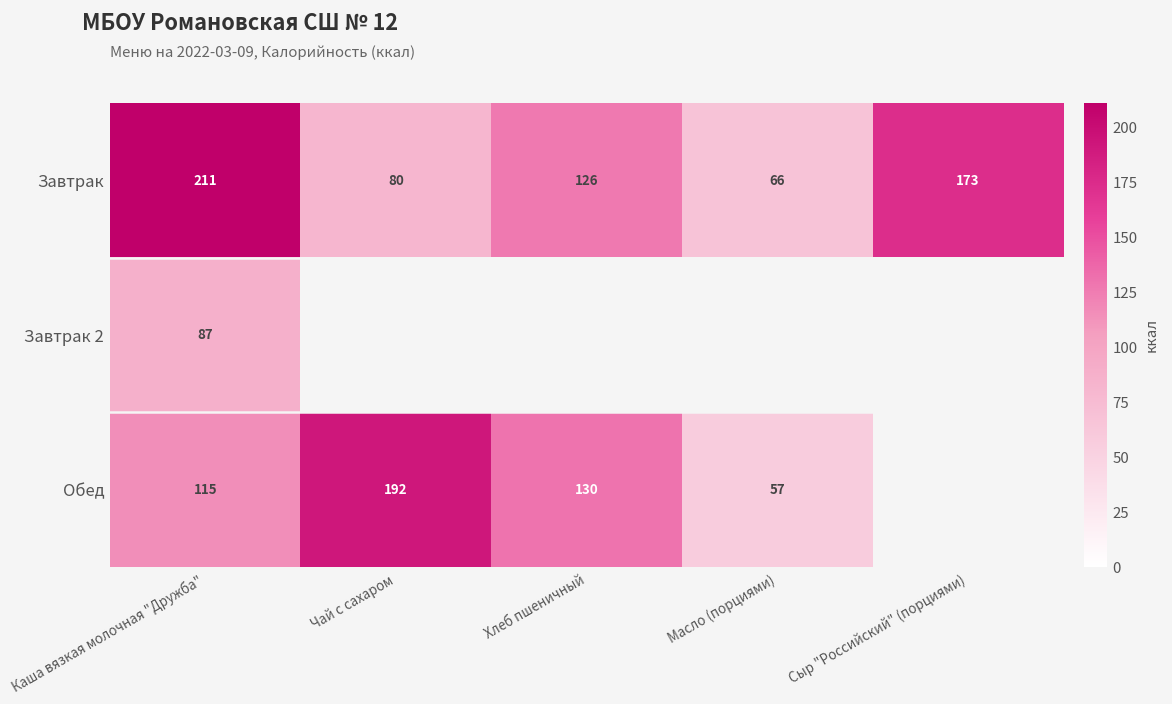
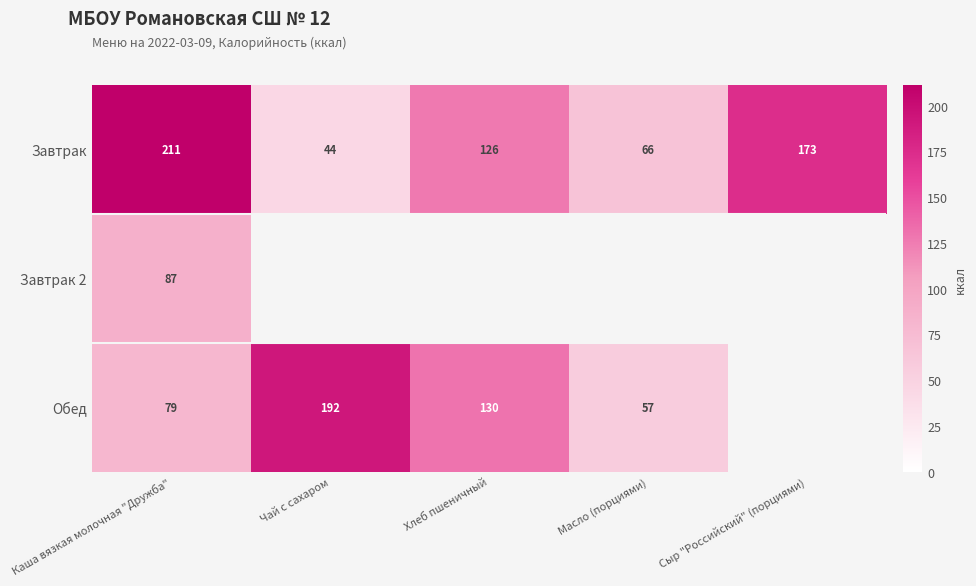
Завтрак, Чай с сахаром: 80 -> 44
Обед, Каша вязкая молочная "Дружба": 115 -> 79
